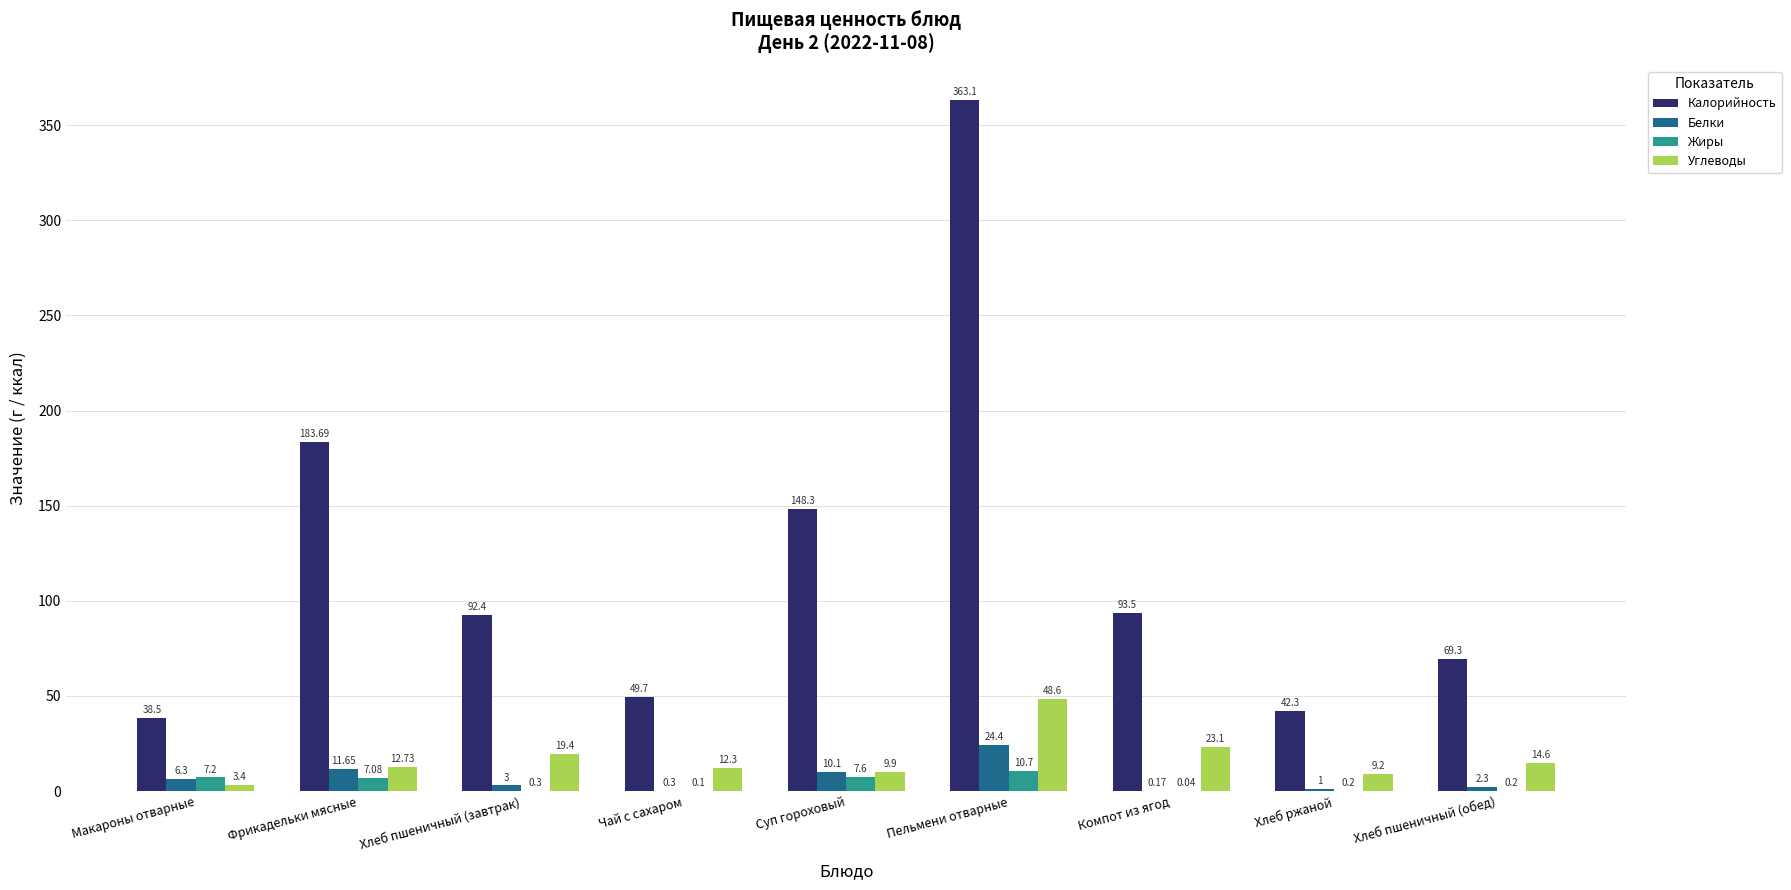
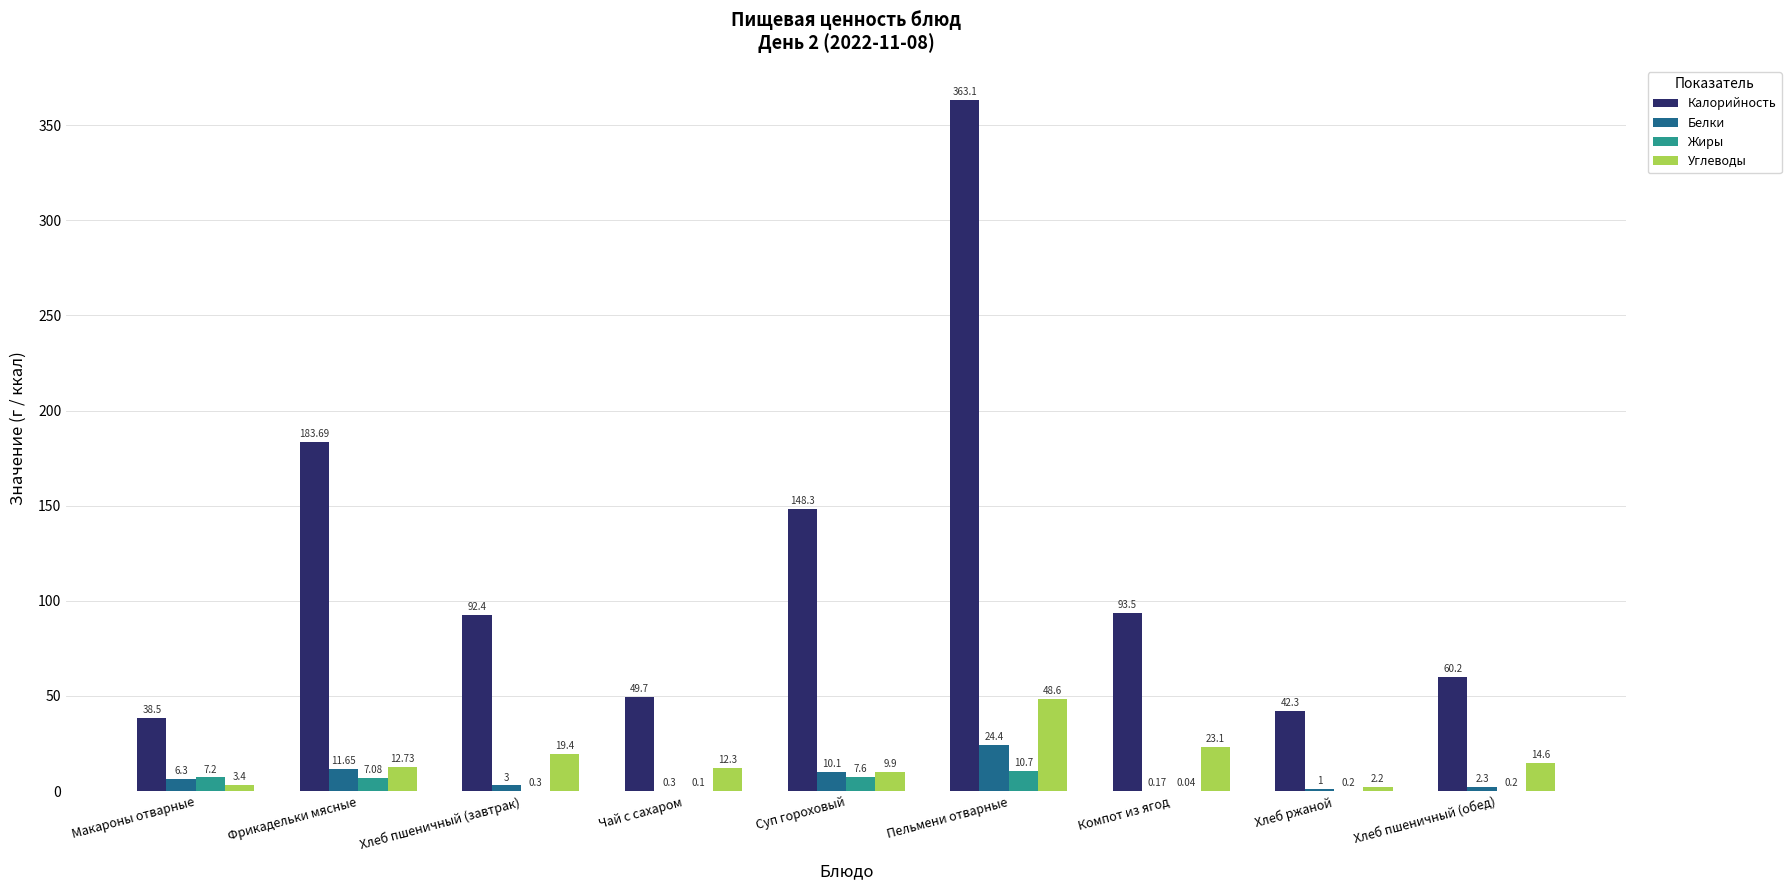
Углеводы, Хлеб ржаной: 9.2 -> 2.2
Калорийность, Хлеб пшеничный (обед): 69.3 -> 60.2
